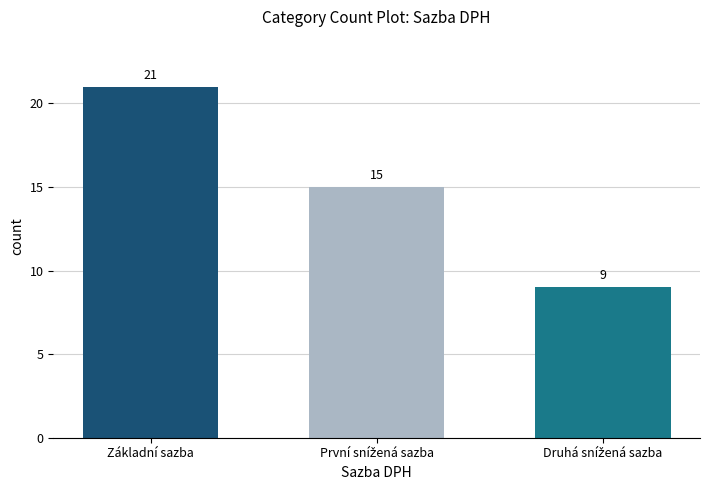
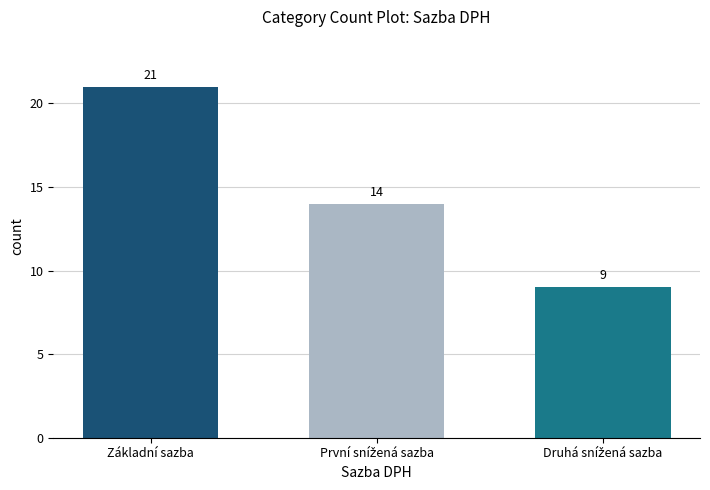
První snížená sazba: 15 -> 14
